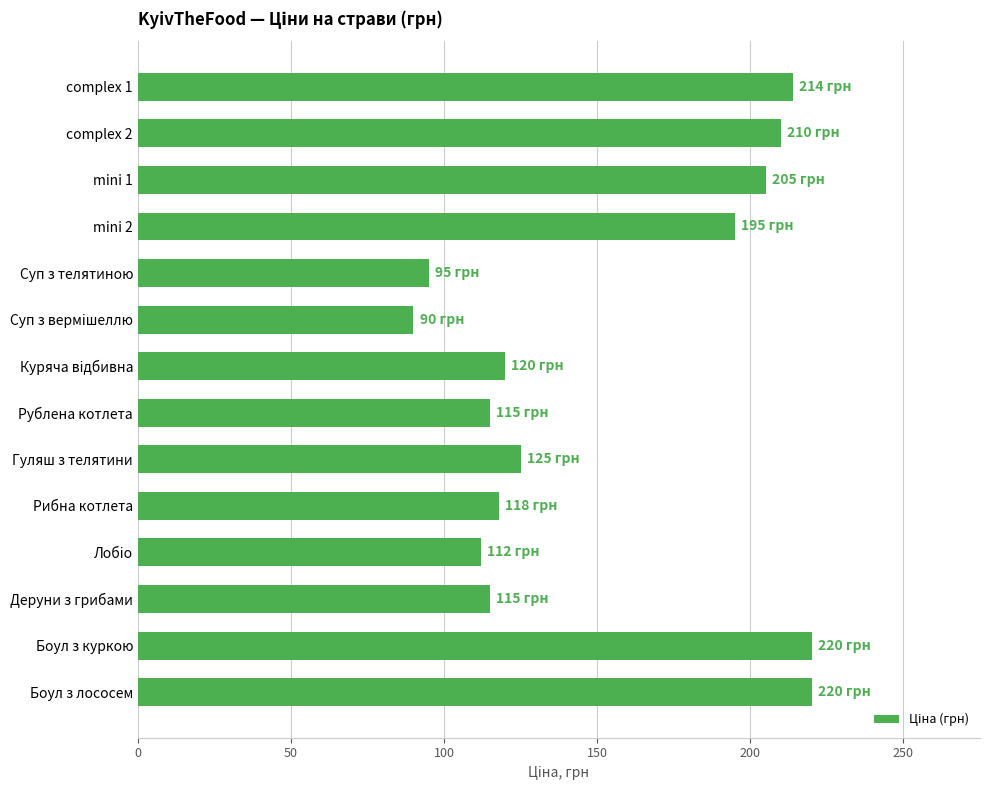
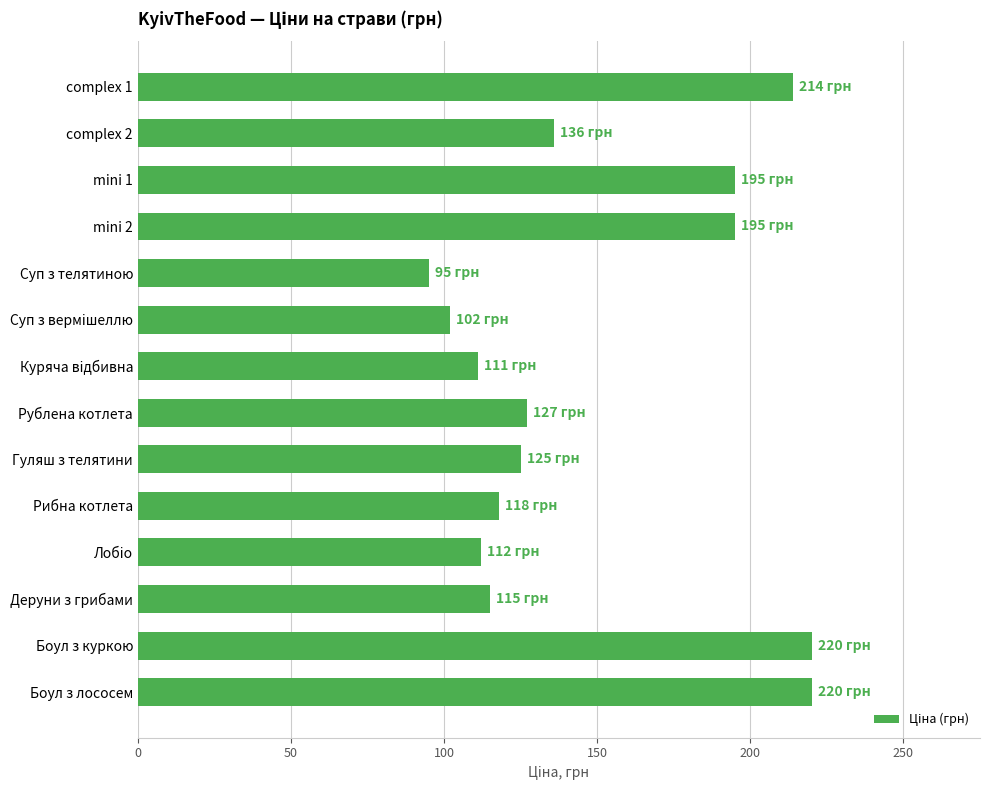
complex 2: 210 -> 136
mini 1: 205 -> 195
Суп з вермішеллю: 90 -> 102
Куряча відбивна: 120 -> 111
Рублена котлета: 115 -> 127
